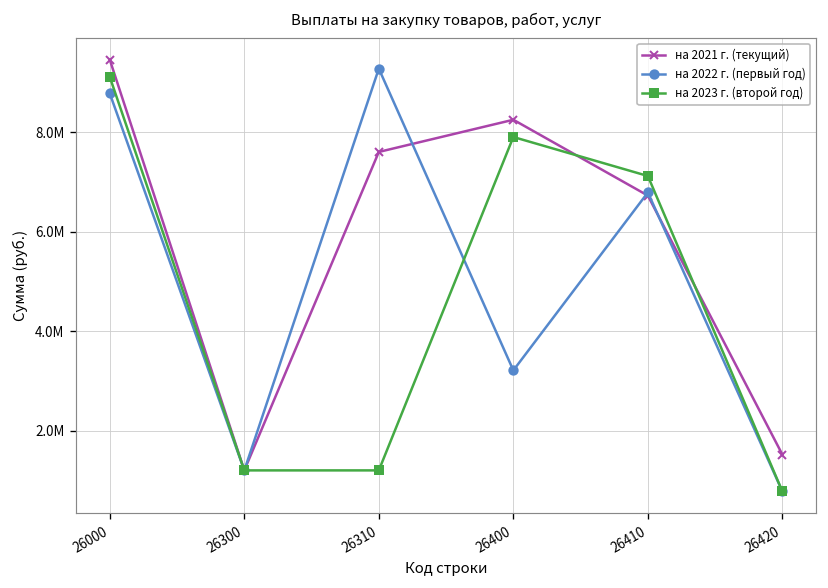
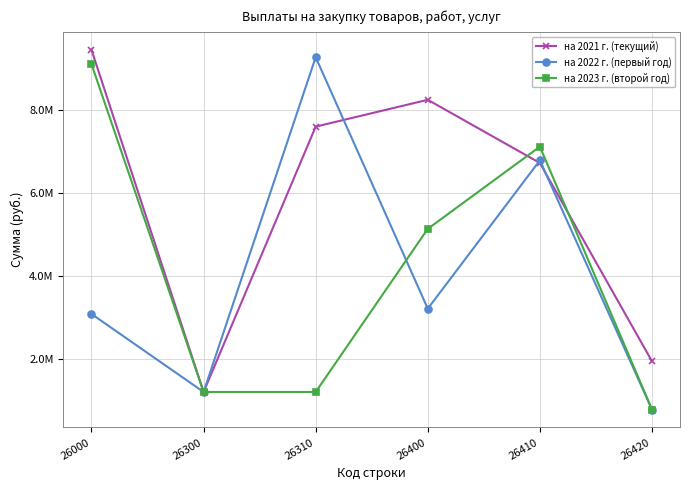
на 2022 г. (первый год), 26000: 8800000 -> 3100000
на 2023 г. (второй год), 26400: 7900000 -> 5100000
на 2021 г. (текущий), 26420: 1500000 -> 1900000
